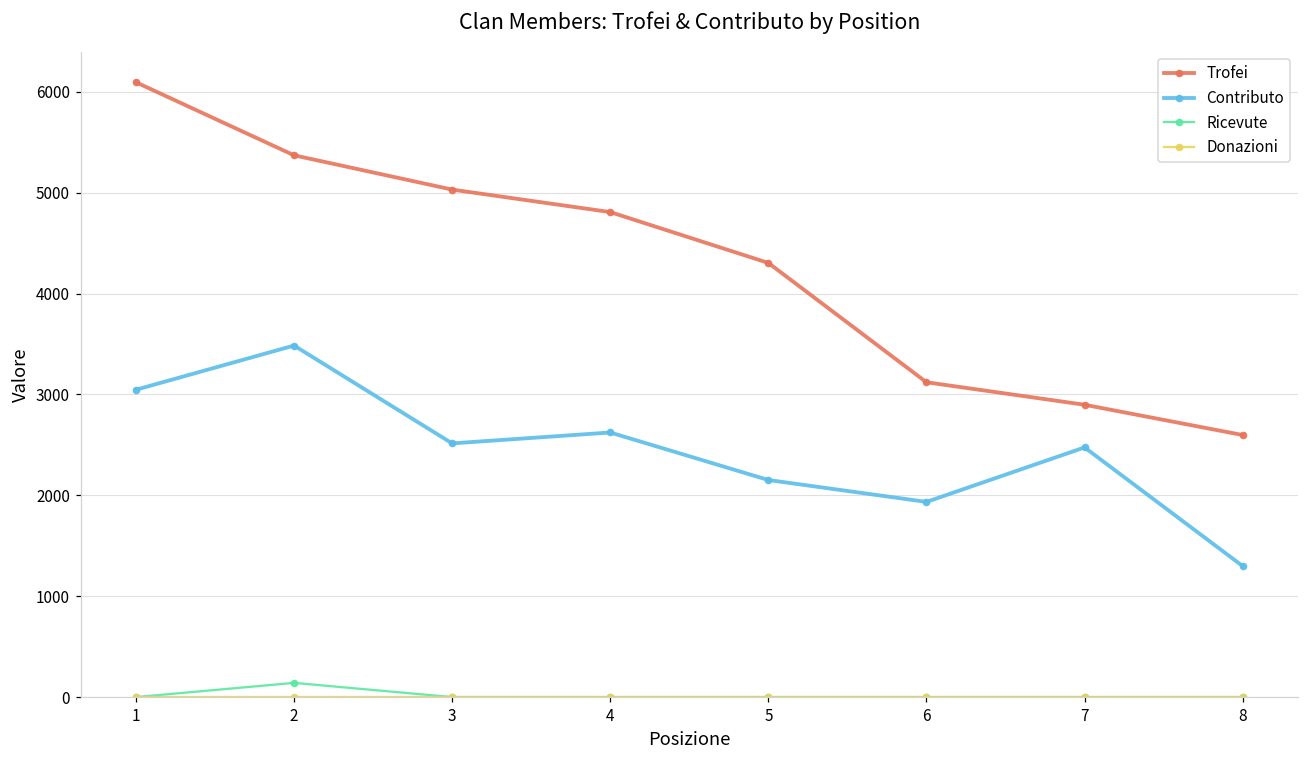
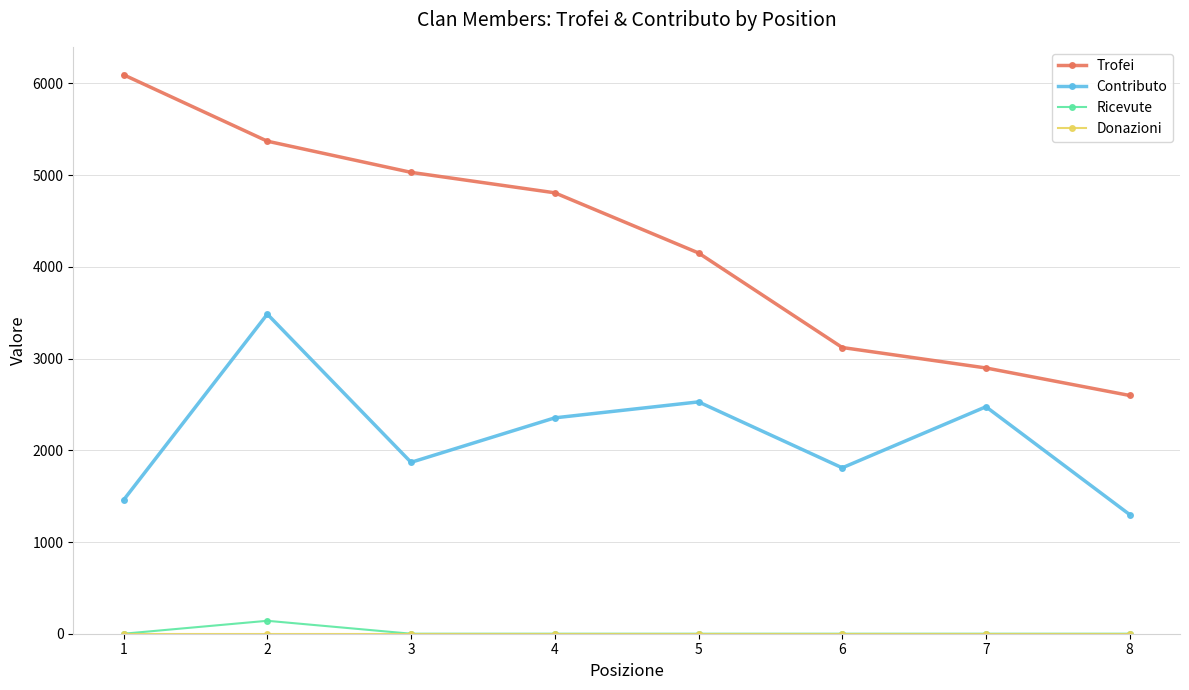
Contributo, 1: 3000 -> 1500
Contributo, 3: 2500 -> 1900
Contributo, 4: 2600 -> 2400
Trofei, 5: 4300 -> 4200
Contributo, 5: 2200 -> 2500
Contributo, 6: 1900 -> 1800
